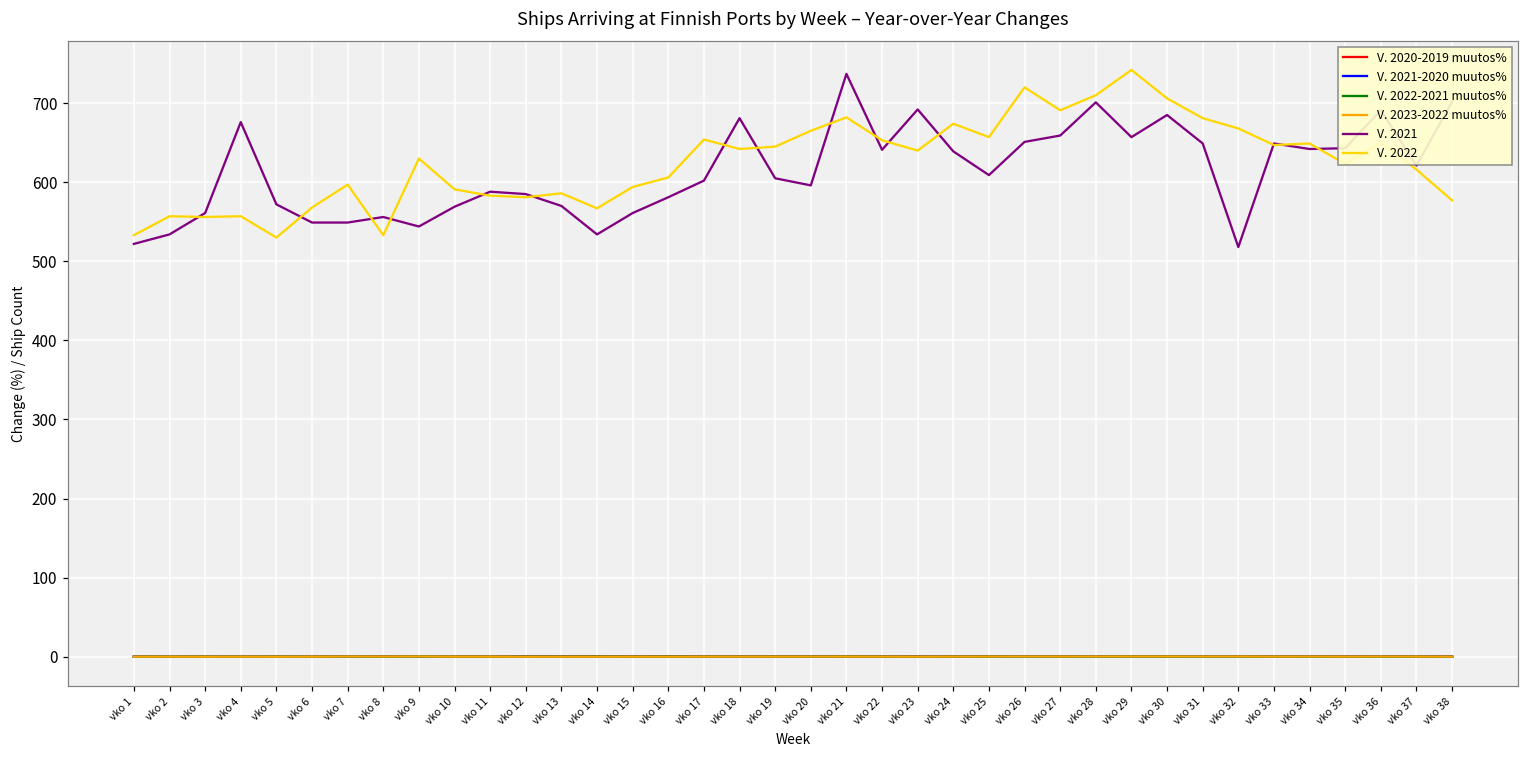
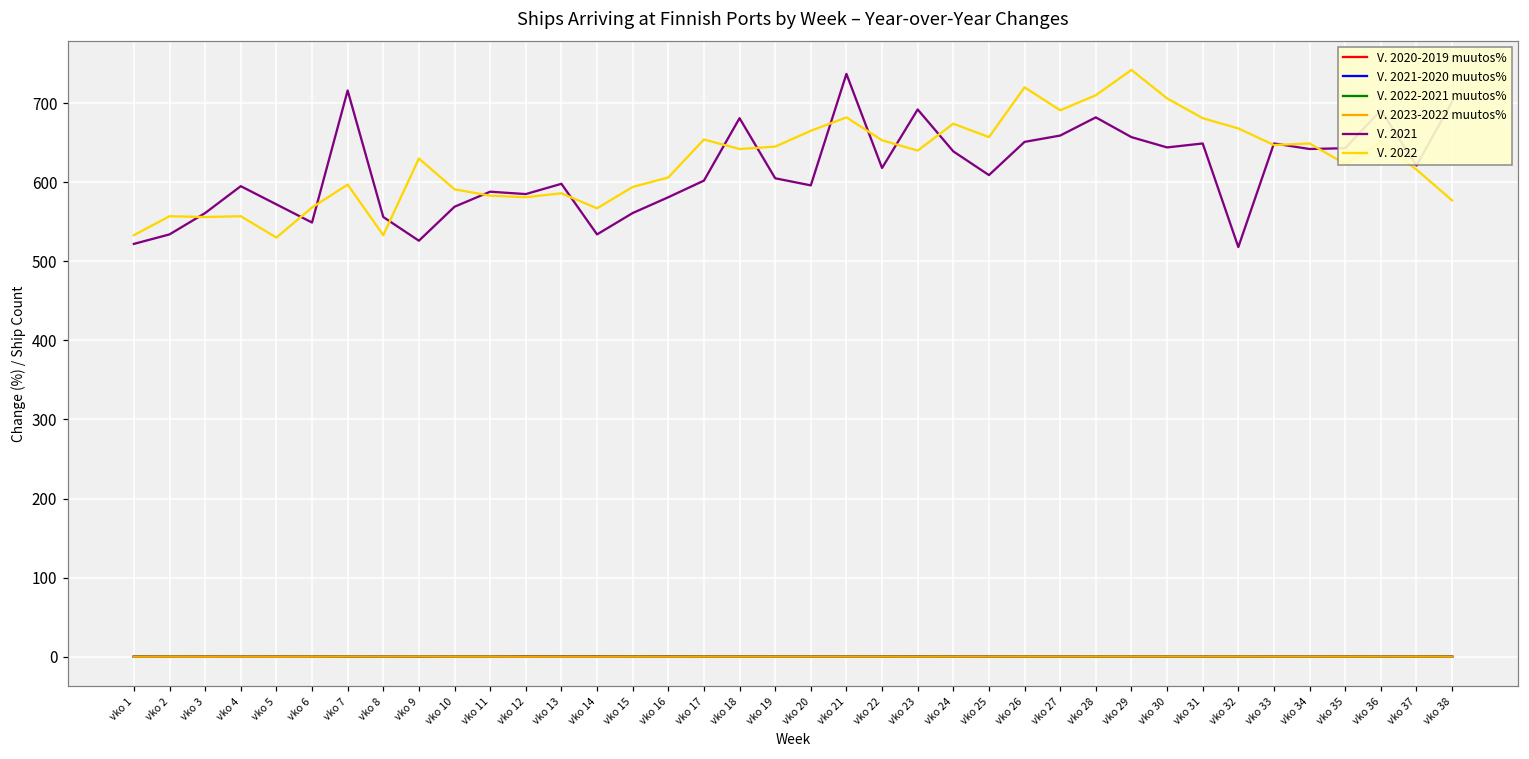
V. 2021, vko 4: 680 -> 600
V. 2021, vko 7: 550 -> 720
V. 2021, vko 9: 540 -> 530
V. 2021, vko 13: 570 -> 600
V. 2021, vko 22: 640 -> 620
V. 2021, vko 28: 700 -> 680
V. 2021, vko 30: 690 -> 640
